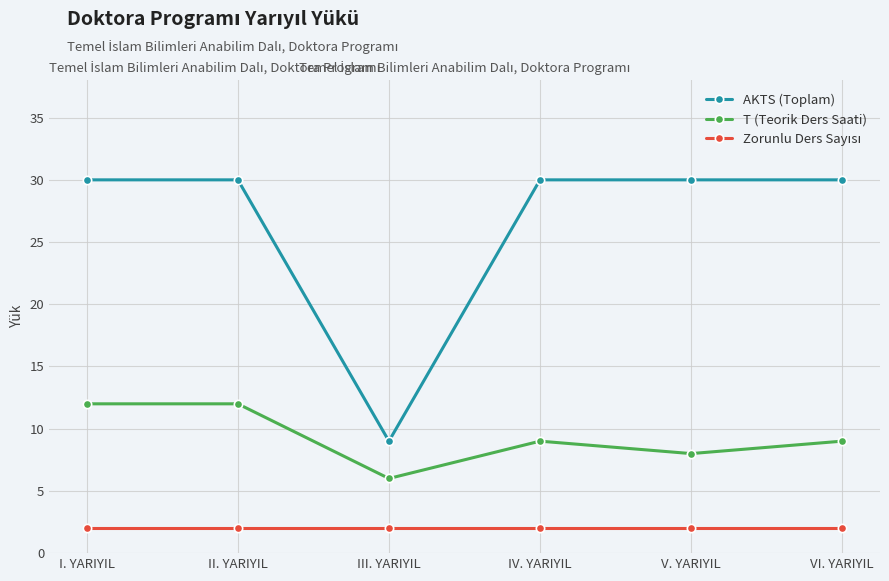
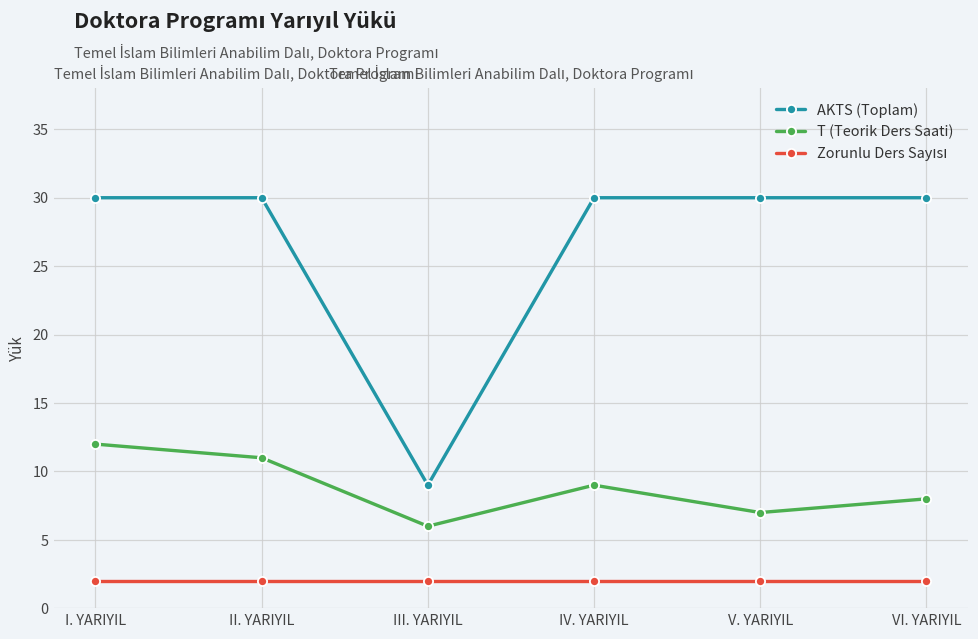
T (Teorik Ders Saati), II. YARIYIL: 12 -> 11
T (Teorik Ders Saati), V. YARIYIL: 8 -> 7
T (Teorik Ders Saati), VI. YARIYIL: 9 -> 8
